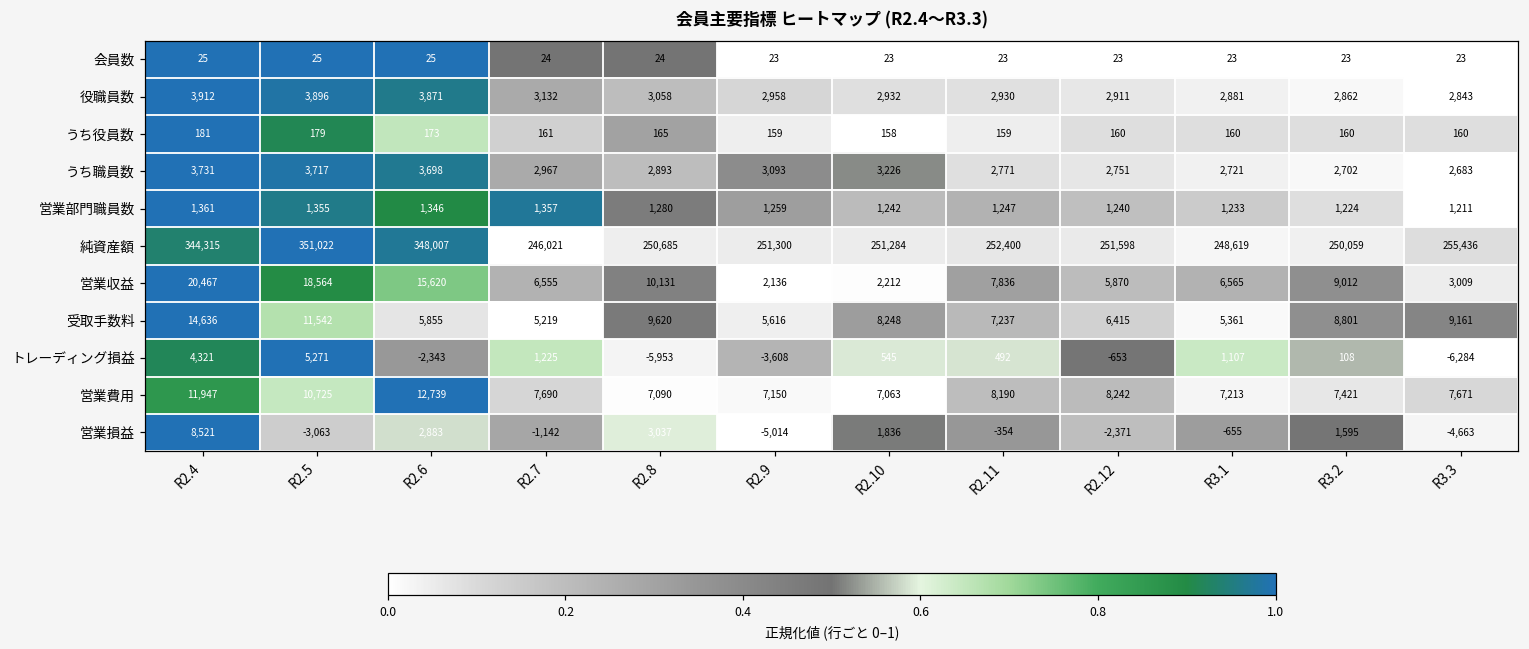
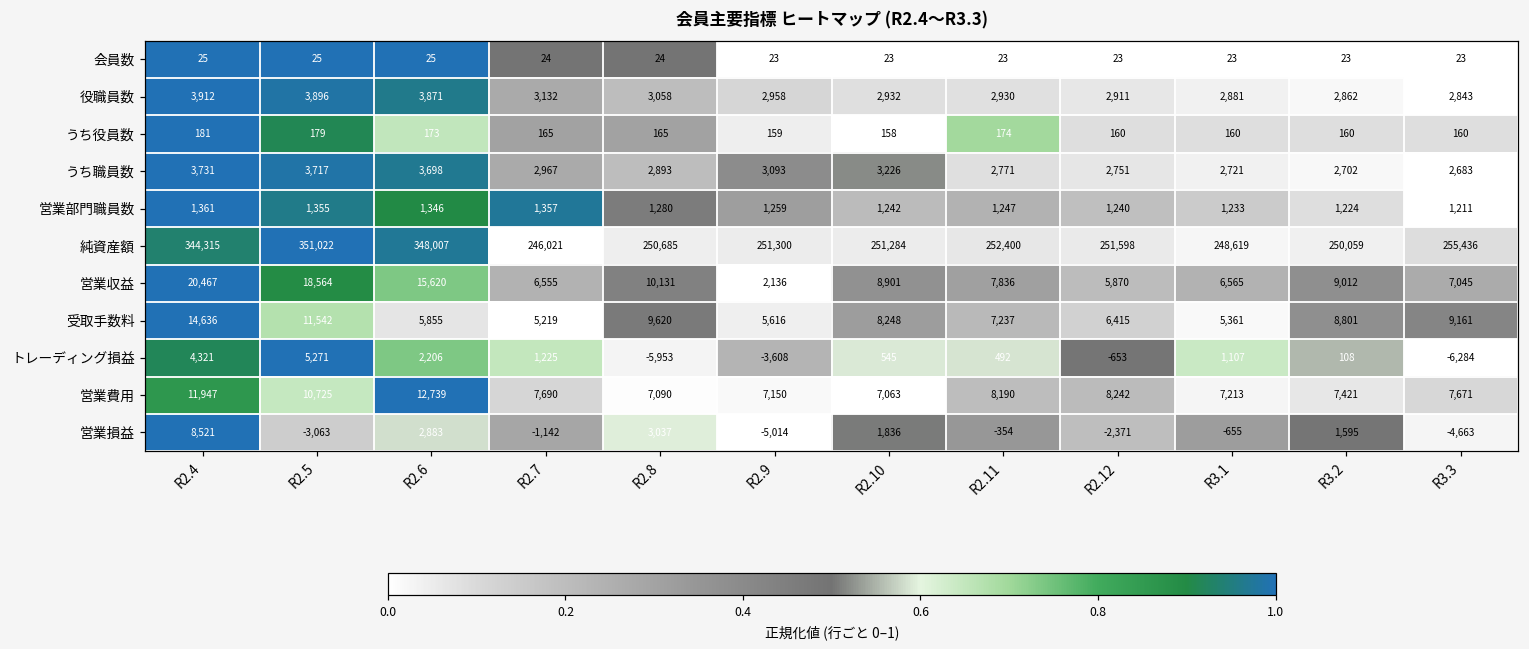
うち役員数, R2.7: 161 -> 165
うち役員数, R2.11: 159 -> 174
営業収益, R2.10: 2,212 -> 8,901
営業収益, R3.3: 3,009 -> 7,045
トレーディング損益, R2.6: -2,343 -> 2,206
